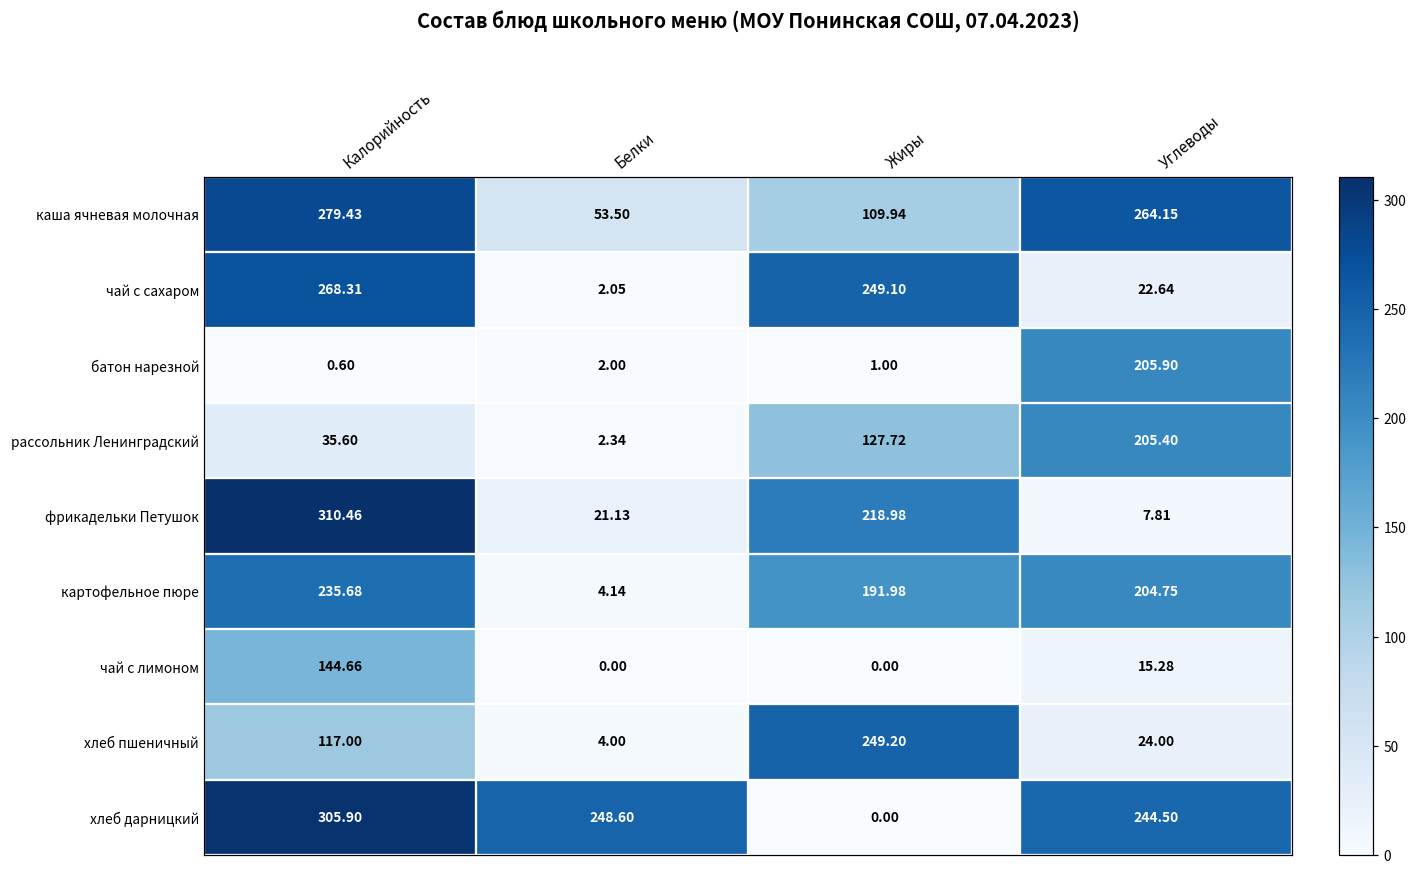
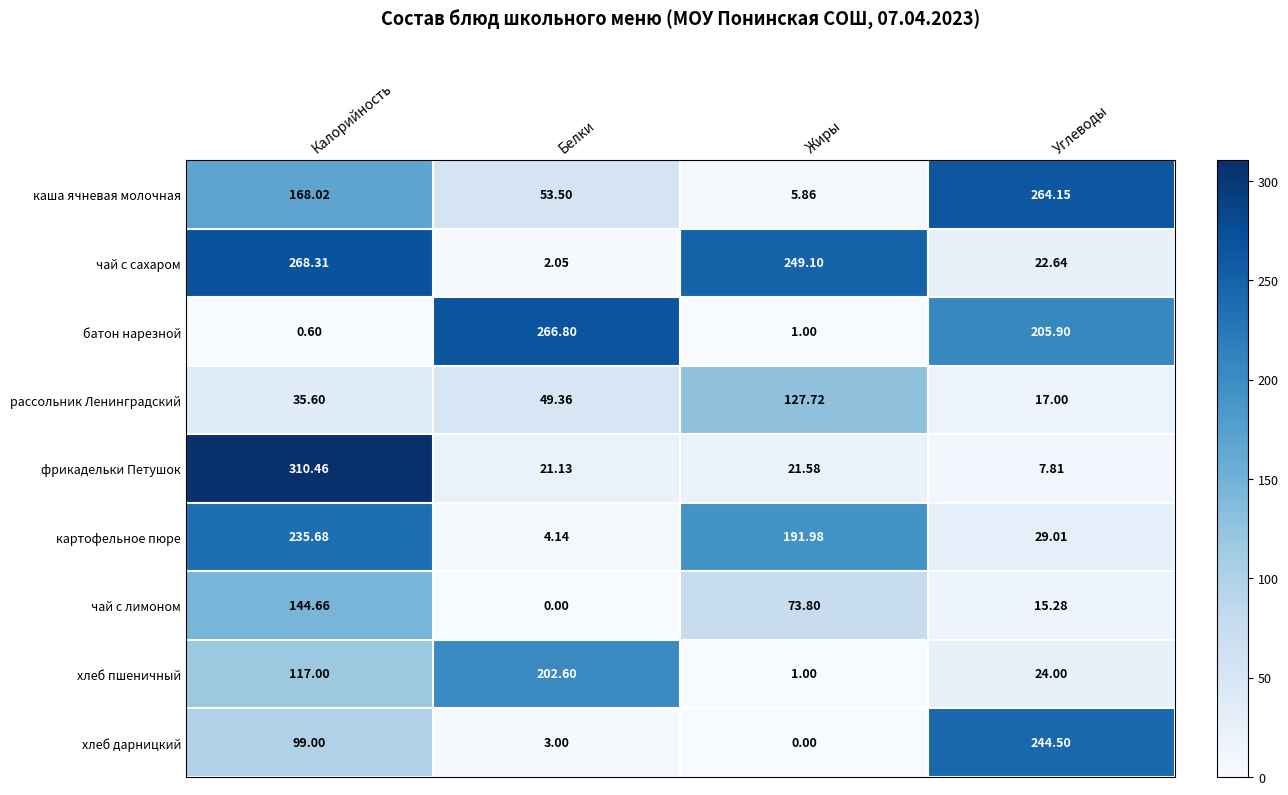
каша ячневая молочная, Калорийность: 279.43 -> 168.02
каша ячневая молочная, Жиры: 109.94 -> 5.86
батон нарезной, Белки: 2.00 -> 266.80
рассольник Ленинградский, Белки: 2.34 -> 49.36
рассольник Ленинградский, Углеводы: 205.40 -> 17.00
фрикадельки Петушок, Жиры: 218.98 -> 21.58
картофельное пюре, Углеводы: 204.75 -> 29.01
чай с лимоном, Жиры: 0.00 -> 73.80
хлеб пшеничный, Белки: 4.00 -> 202.60
хлеб пшеничный, Жиры: 249.20 -> 1.00
хлеб дарницкий, Калорийность: 305.90 -> 99.00
хлеб дарницкий, Белки: 248.60 -> 3.00
